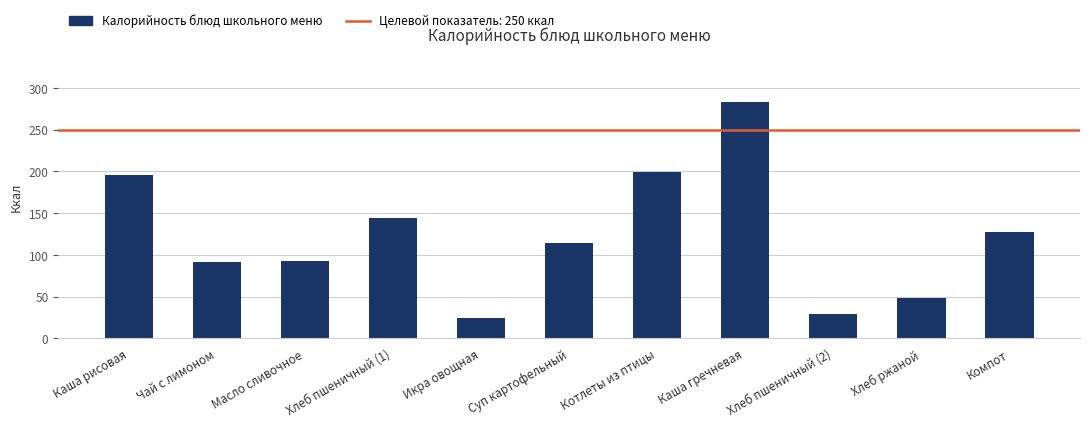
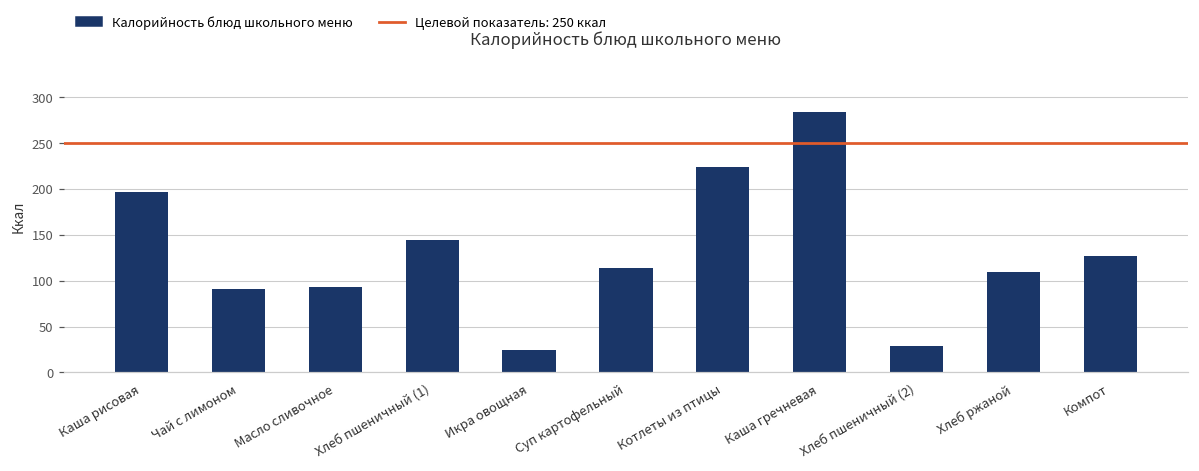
Котлеты из птицы: 200 -> 220
Хлеб ржаной: 50 -> 110
